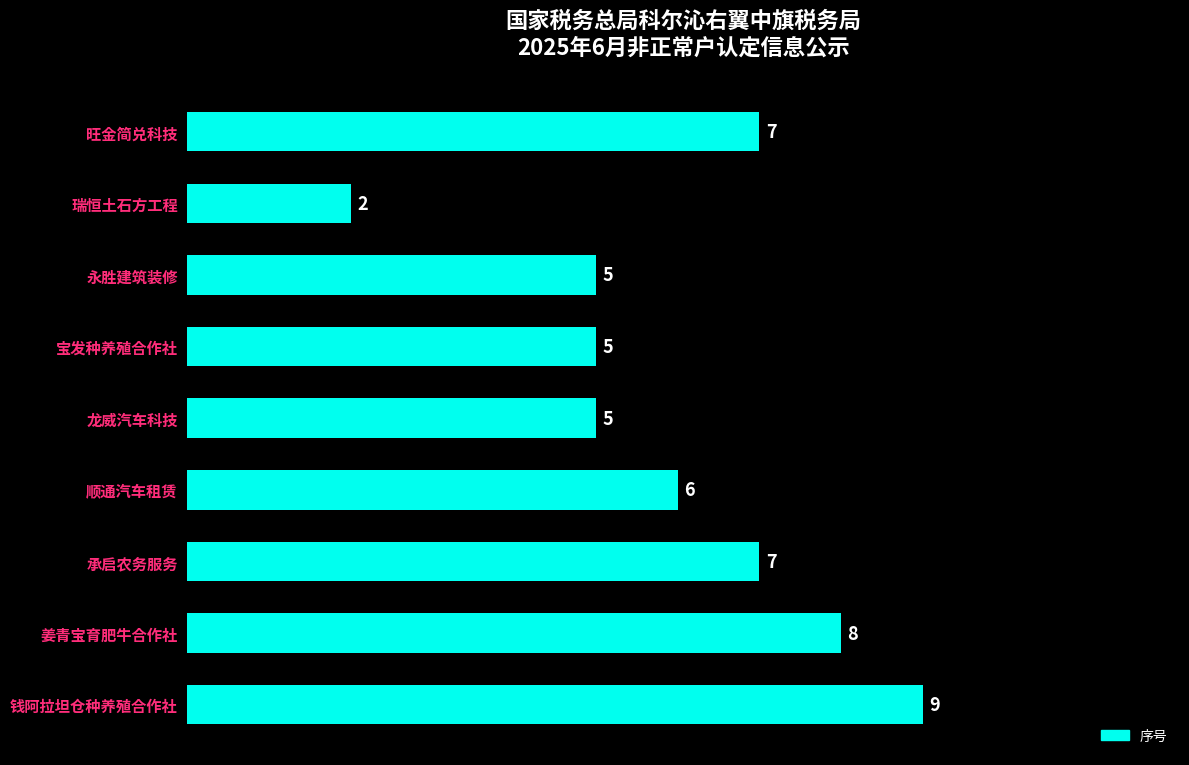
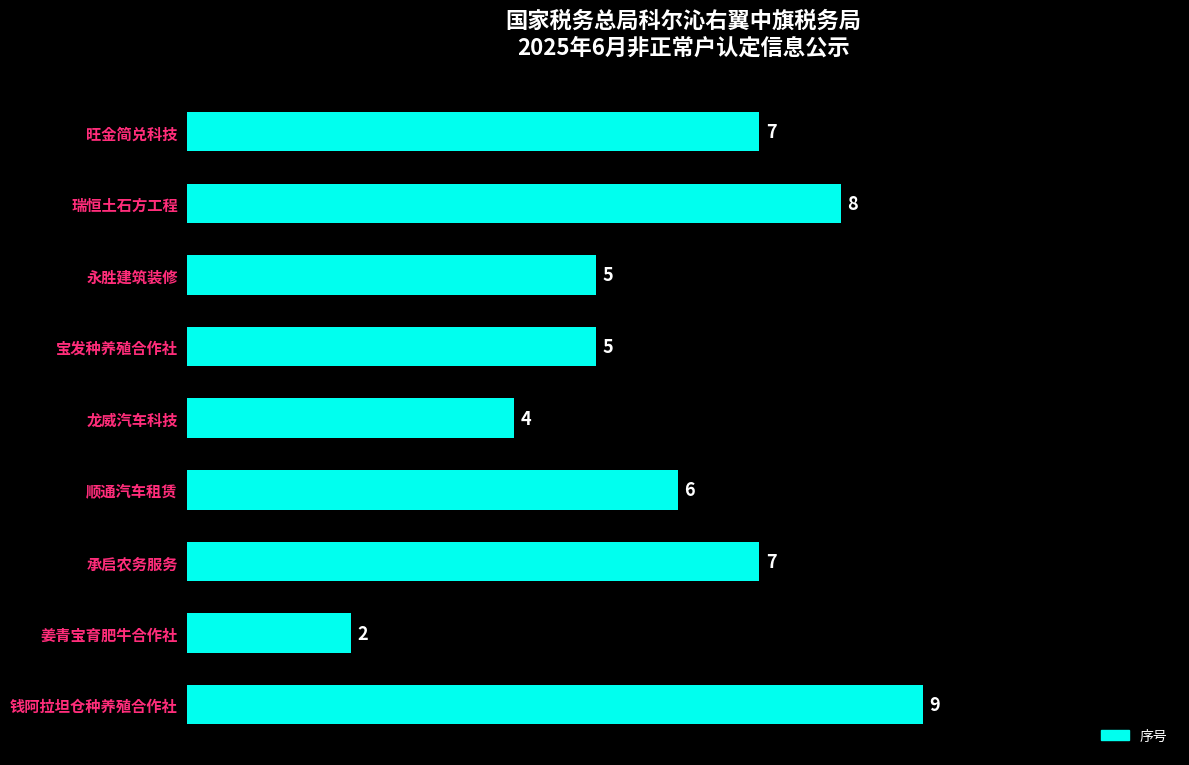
瑞恒土石方工程: 2 -> 8
龙威汽车科技: 5 -> 4
姜青宝育肥牛合作社: 8 -> 2
